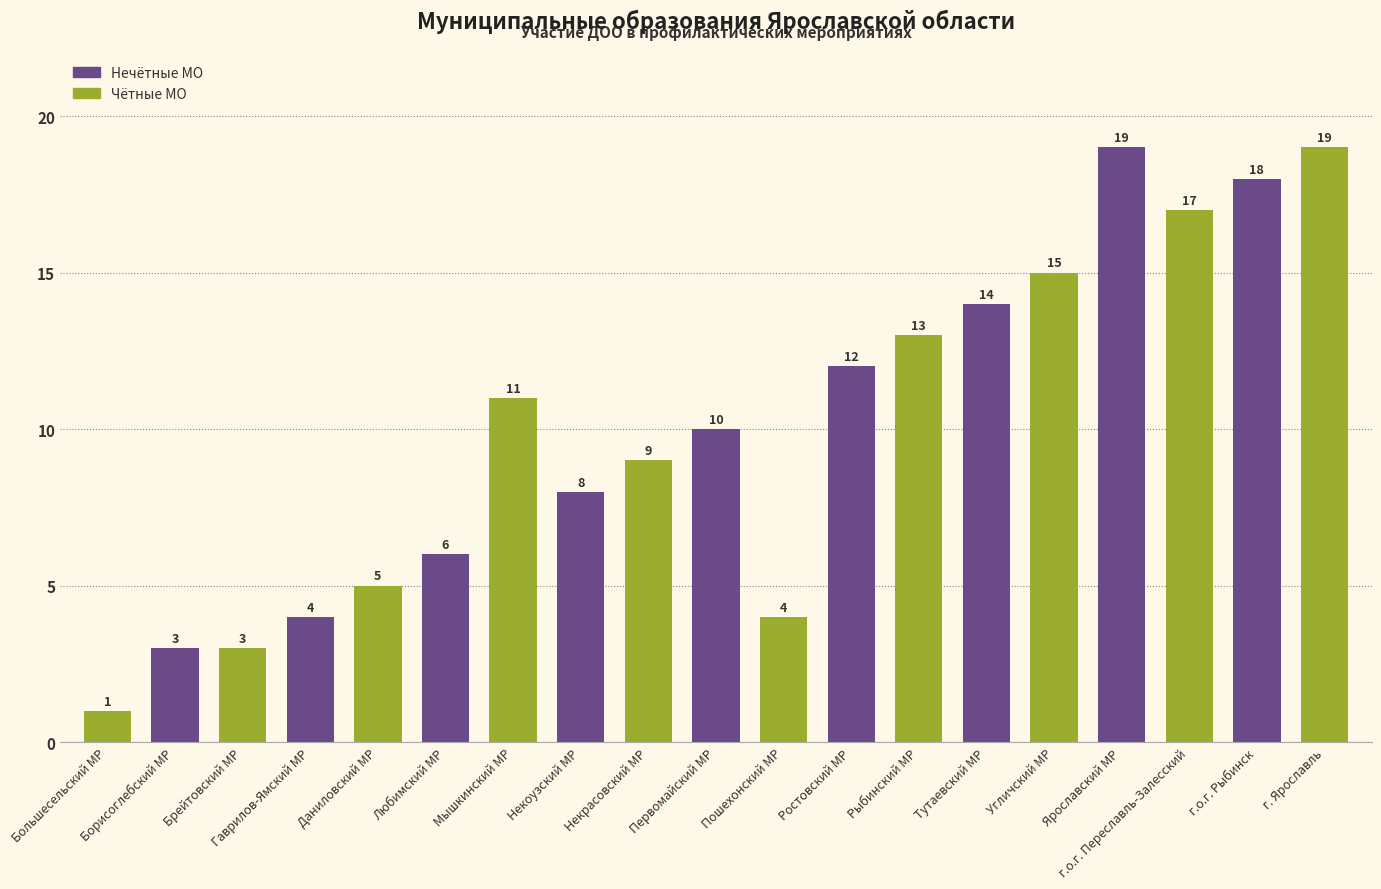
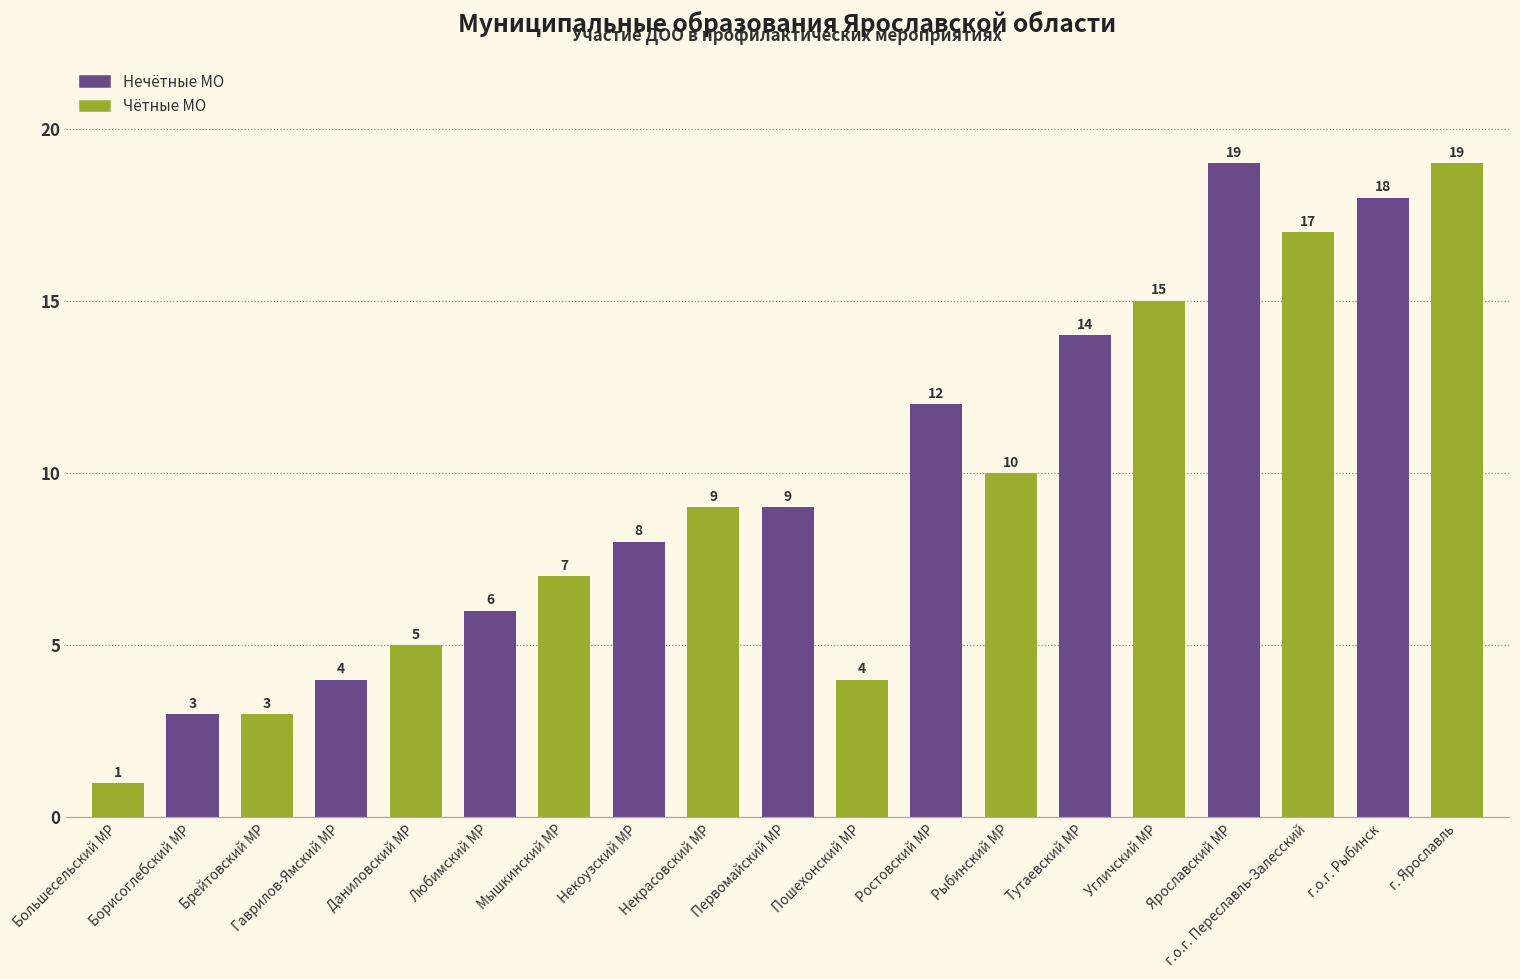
Мышкинский МР: 11 -> 7
Первомайский МР: 10 -> 9
Рыбинский МР: 13 -> 10
